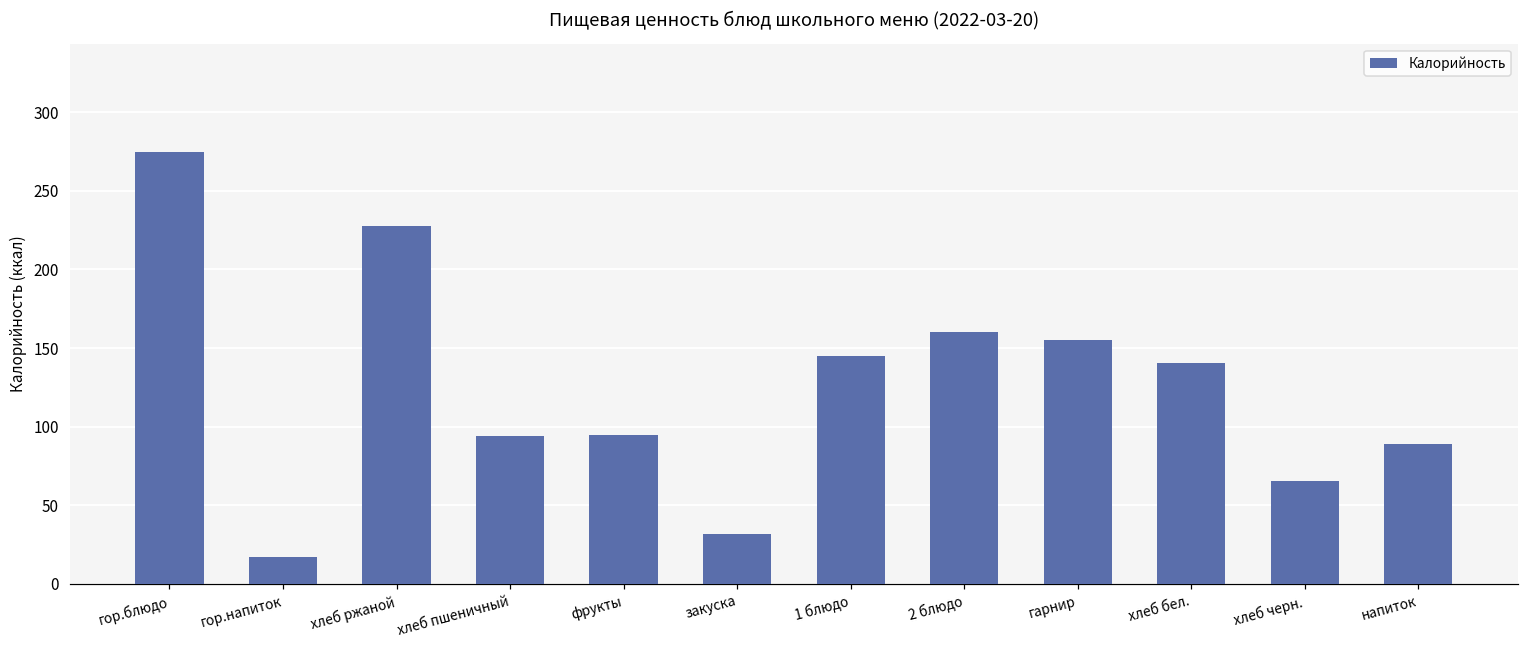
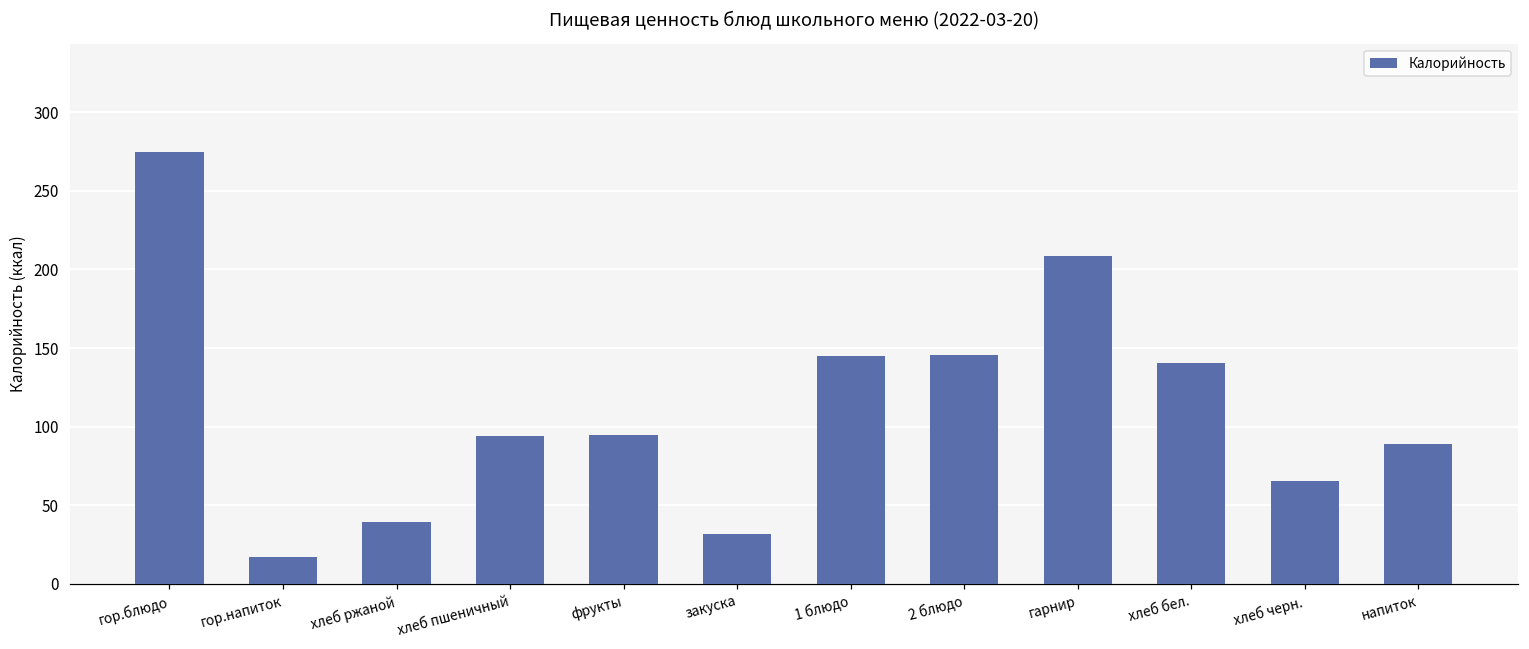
хлеб ржаной: 228 -> 39
2 блюдо: 160 -> 146
гарнир: 155 -> 208
